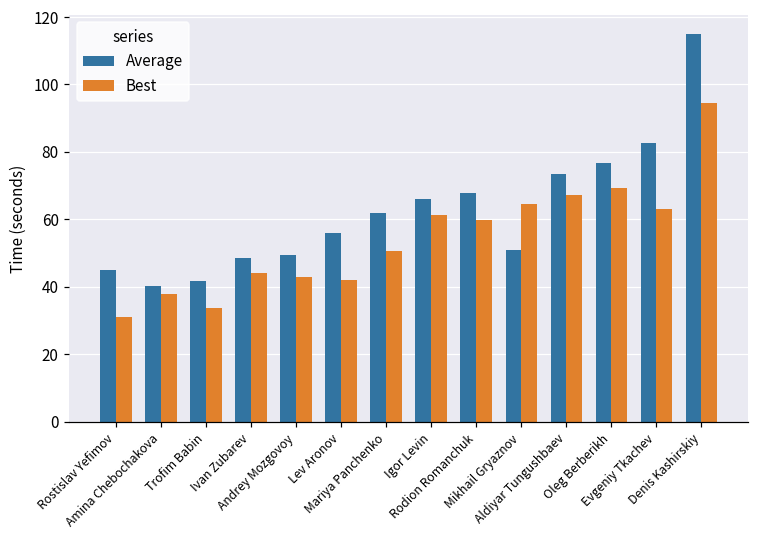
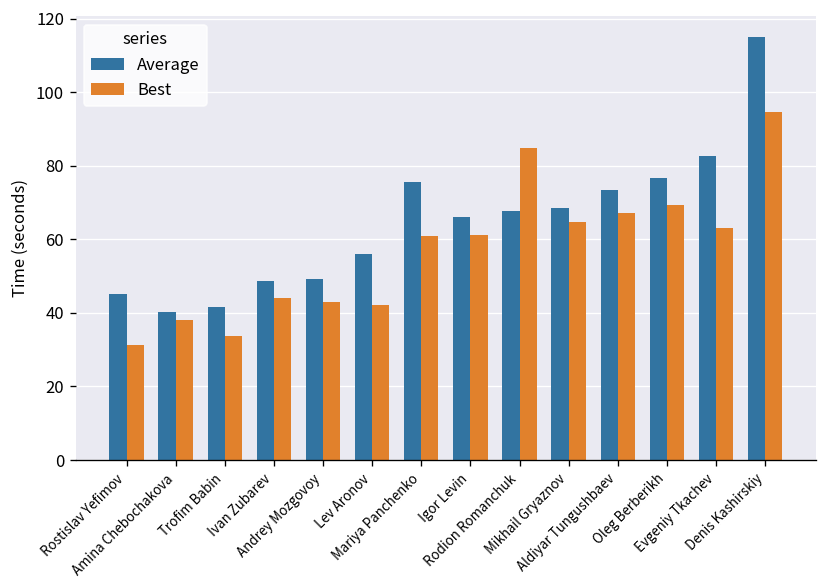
Average, Mariya Panchenko: 62 -> 75
Best, Mariya Panchenko: 51 -> 61
Best, Rodion Romanchuk: 60 -> 85
Average, Mikhail Gryaznov: 51 -> 69
